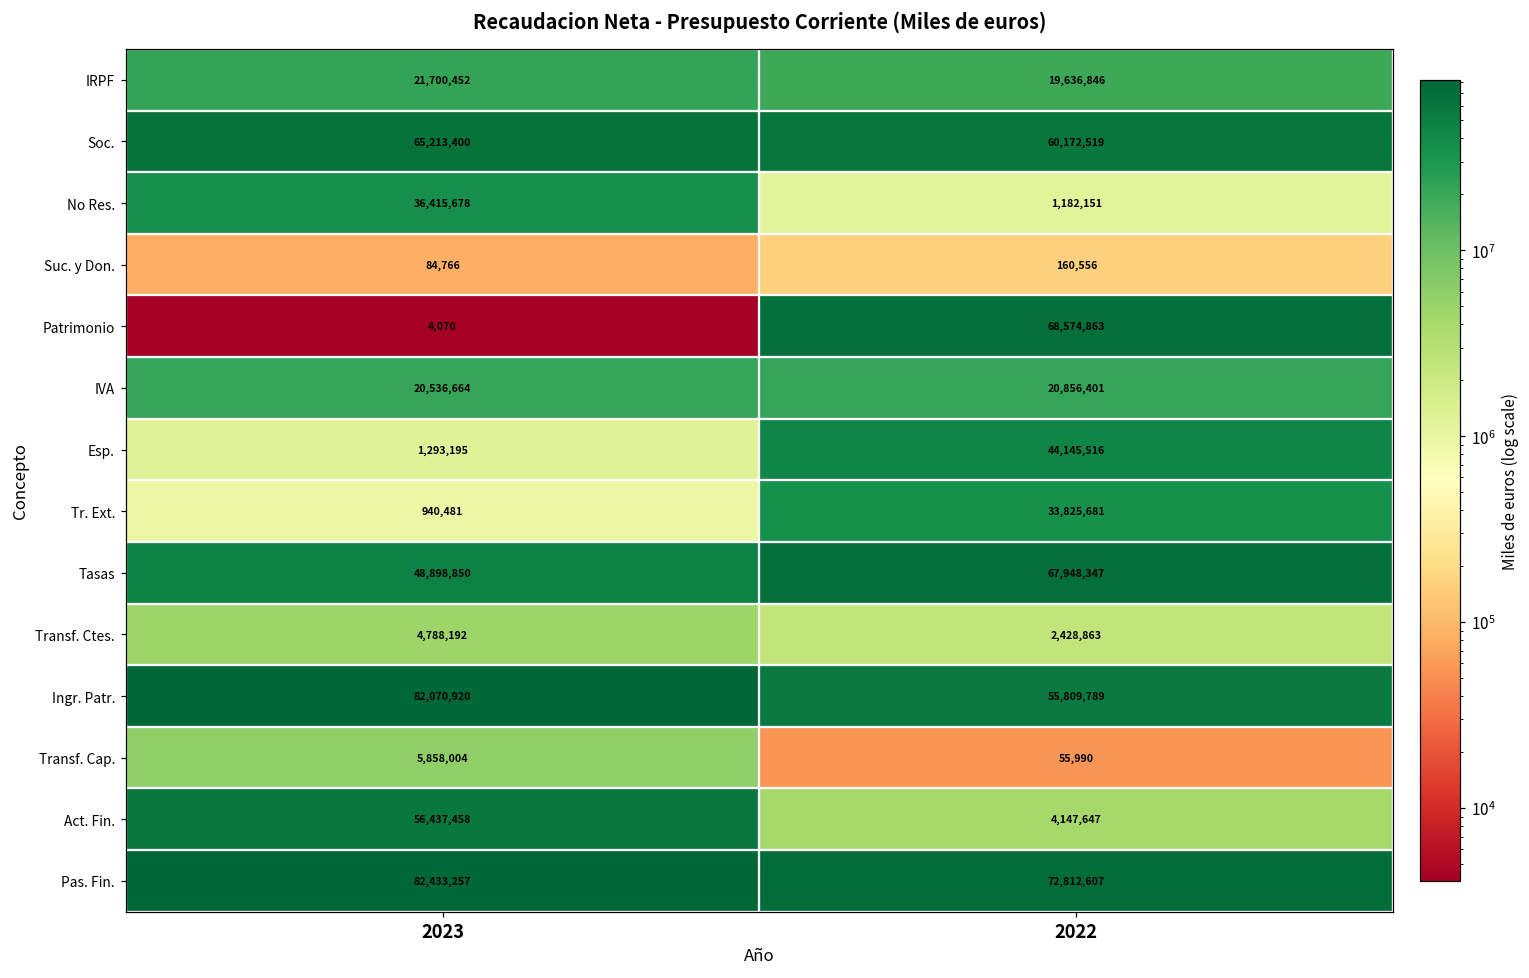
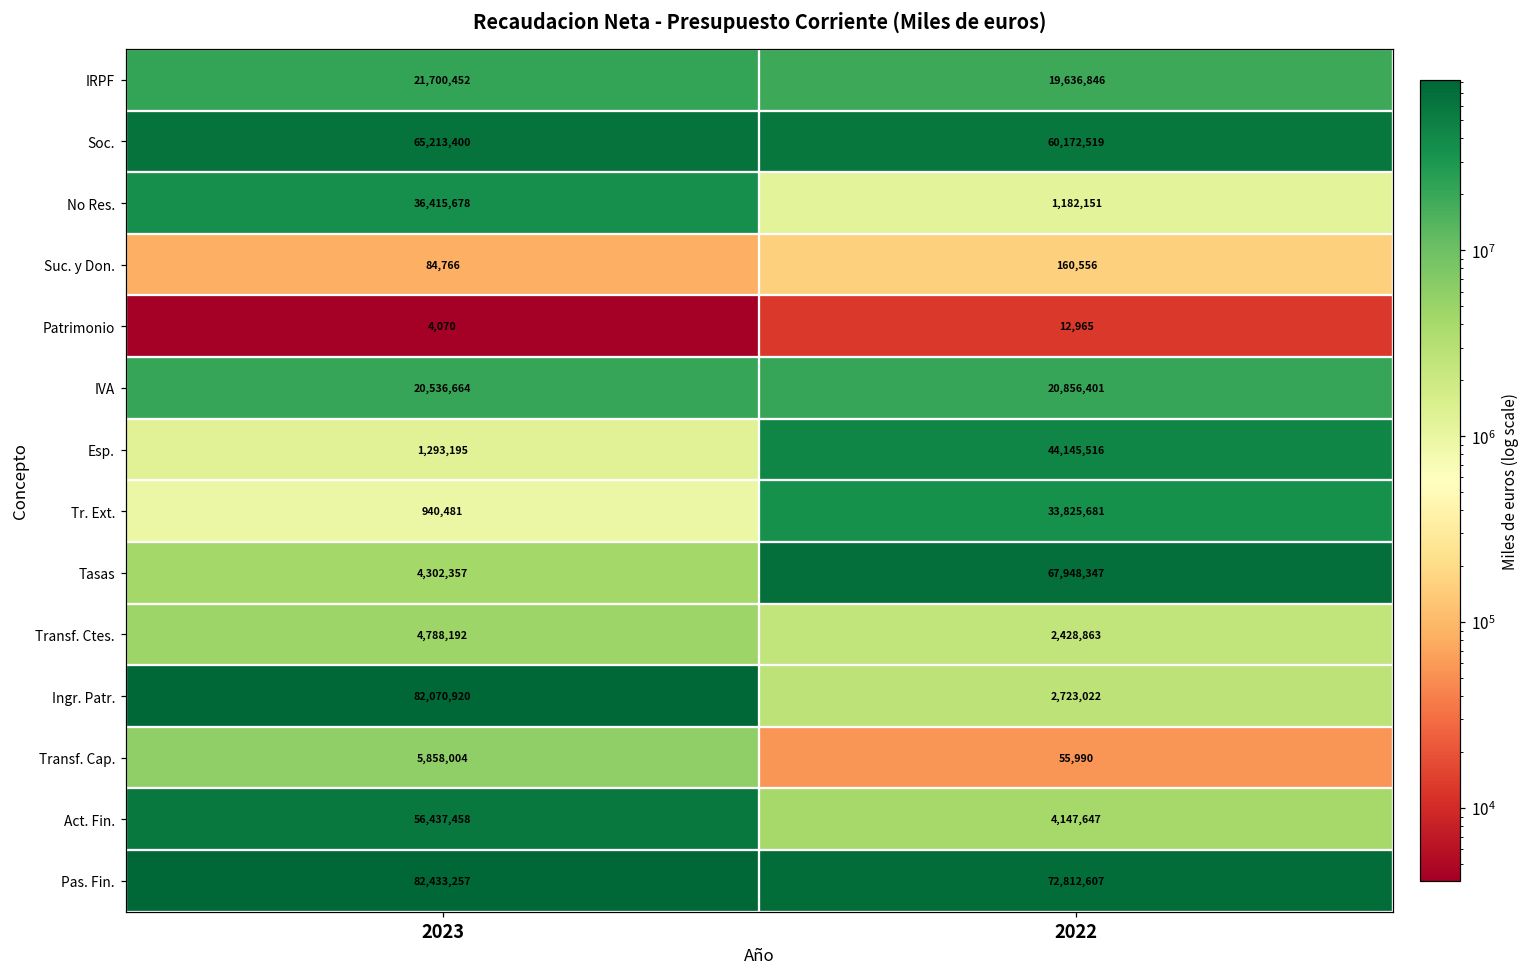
Patrimonio, 2022: 68,574,863 -> 12,965
Tasas, 2023: 48,898,850 -> 4,302,357
Ingr. Patr., 2022: 55,809,789 -> 2,723,022
